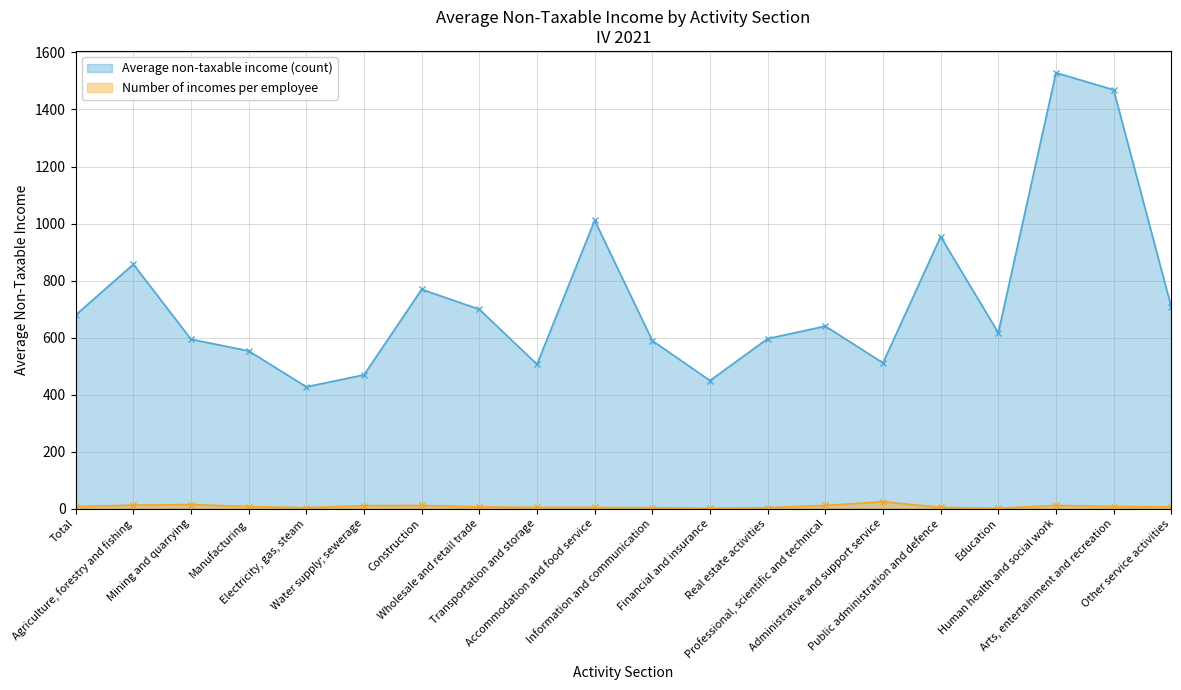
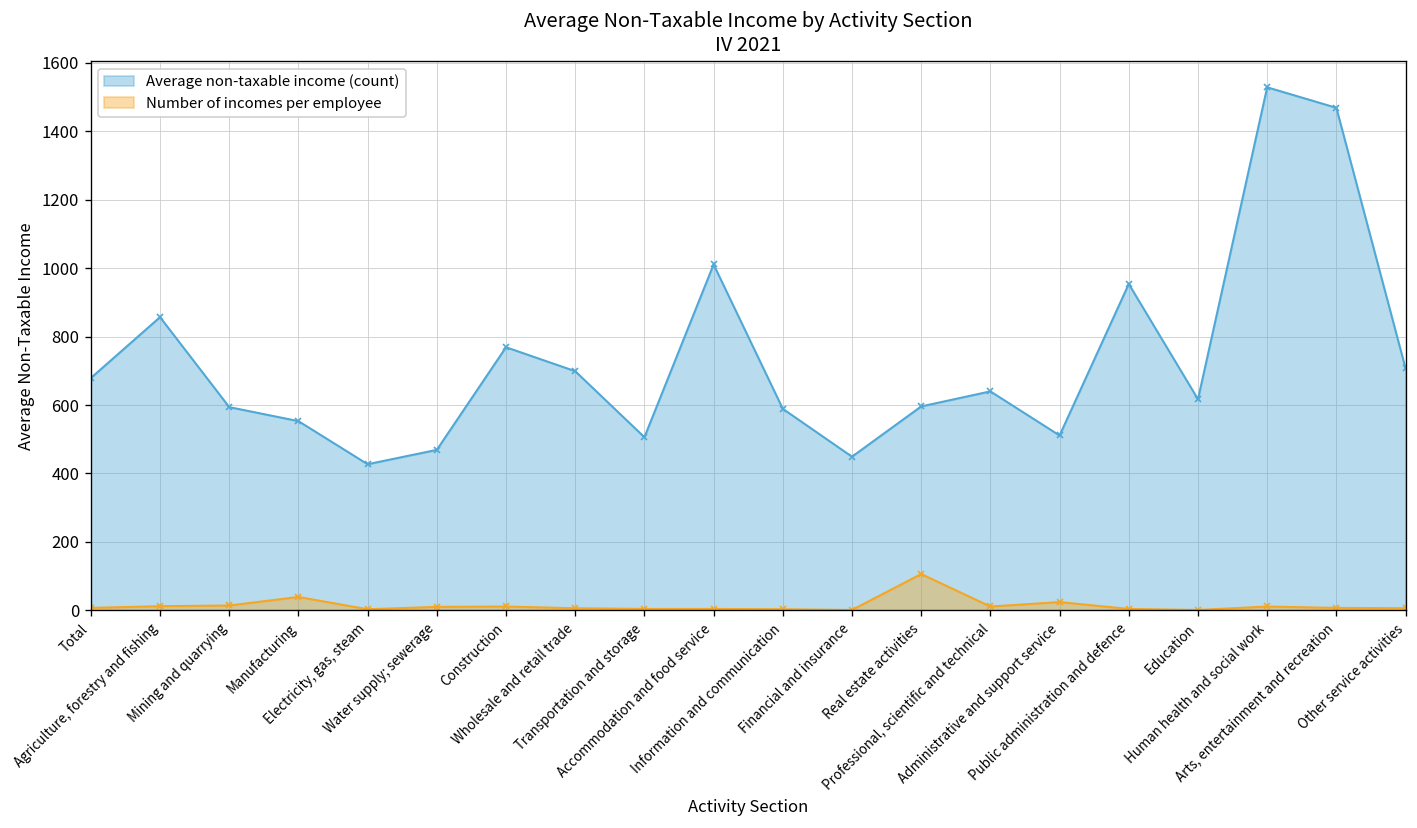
Number of incomes per employee, Manufacturing: 10 -> 40
Number of incomes per employee, Real estate activities: 0 -> 110
